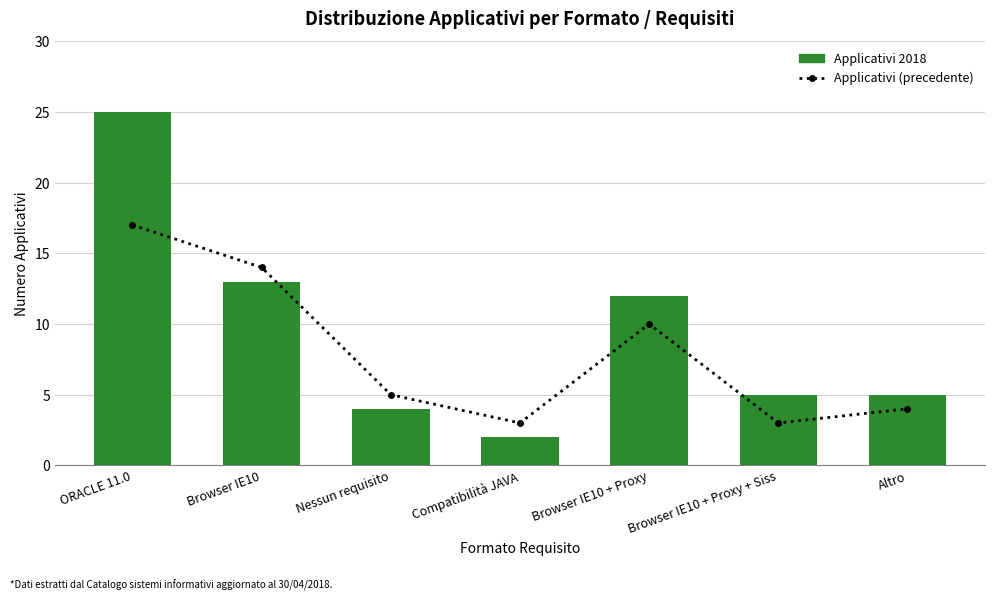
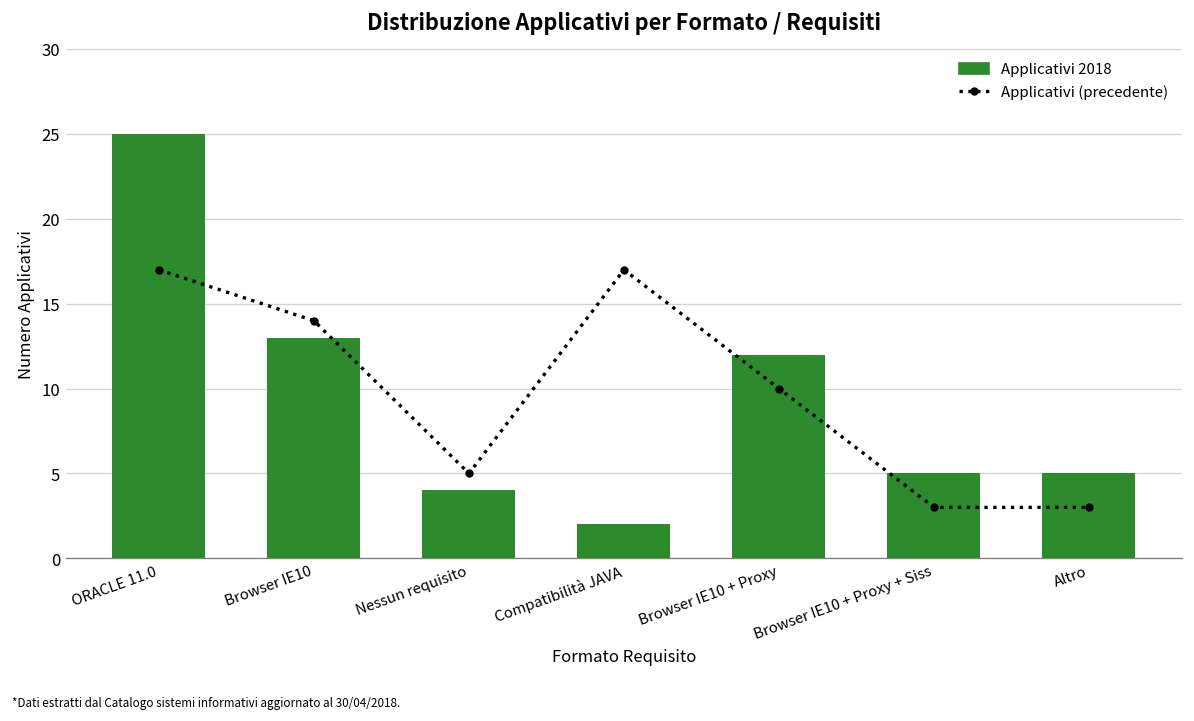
Applicativi (precedente), Compatibilità JAVA: 3 -> 17
Applicativi (precedente), Altro: 4 -> 3
